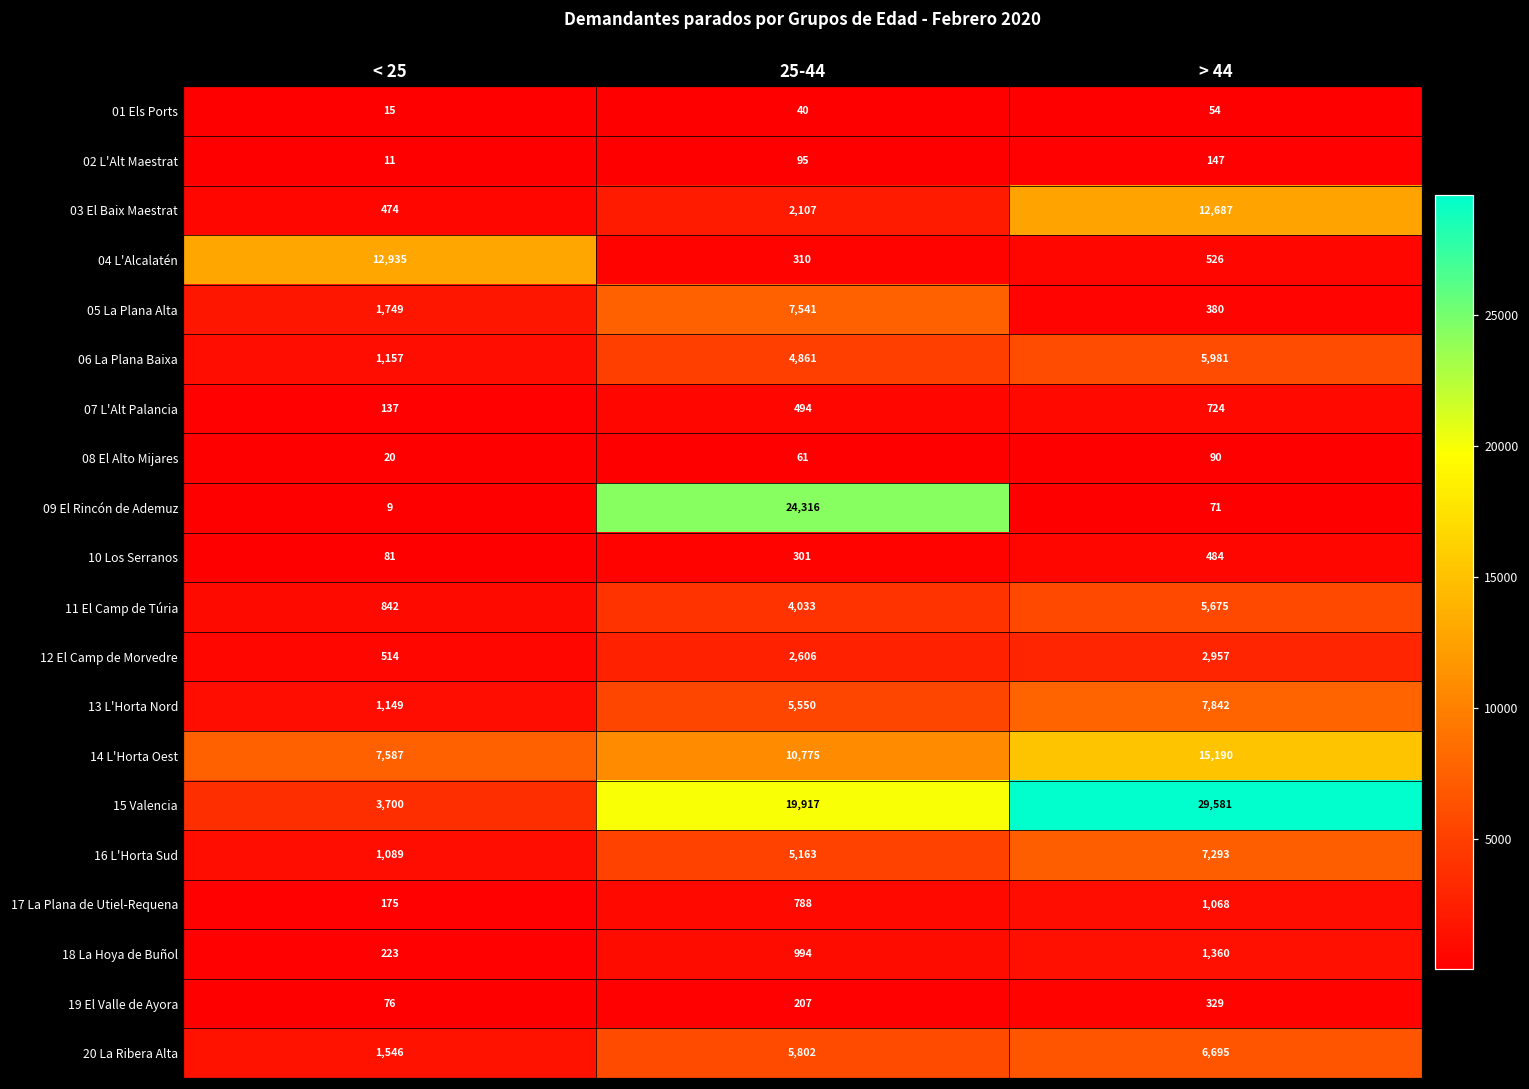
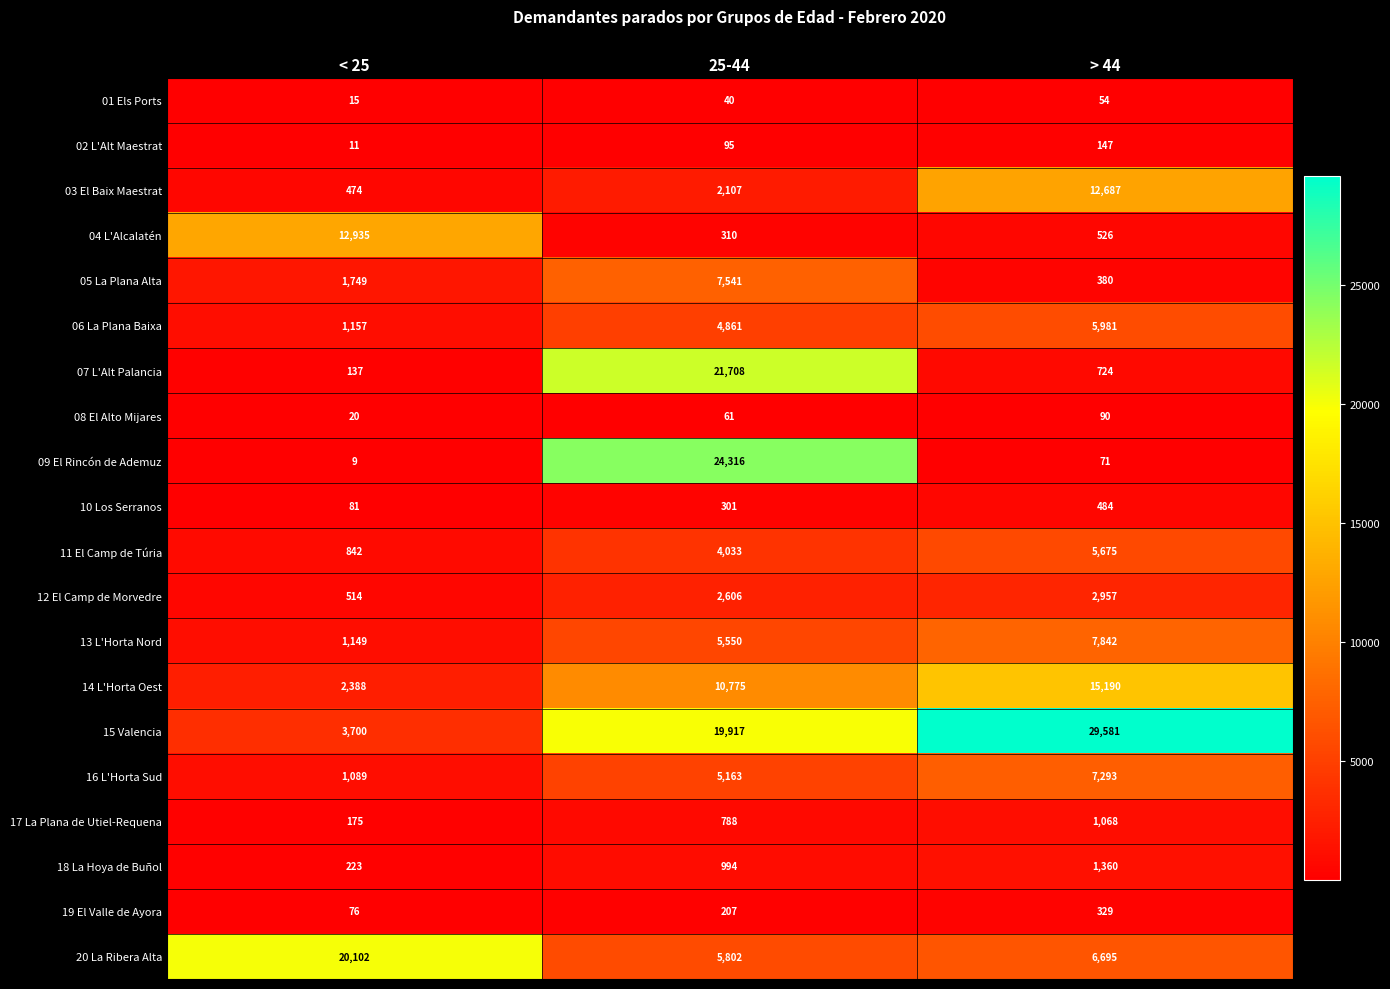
07 L'Alt Palancia, 25-44: 494 -> 21,708
14 L'Horta Oest, < 25: 7,587 -> 2,388
20 La Ribera Alta, < 25: 1,546 -> 20,102
